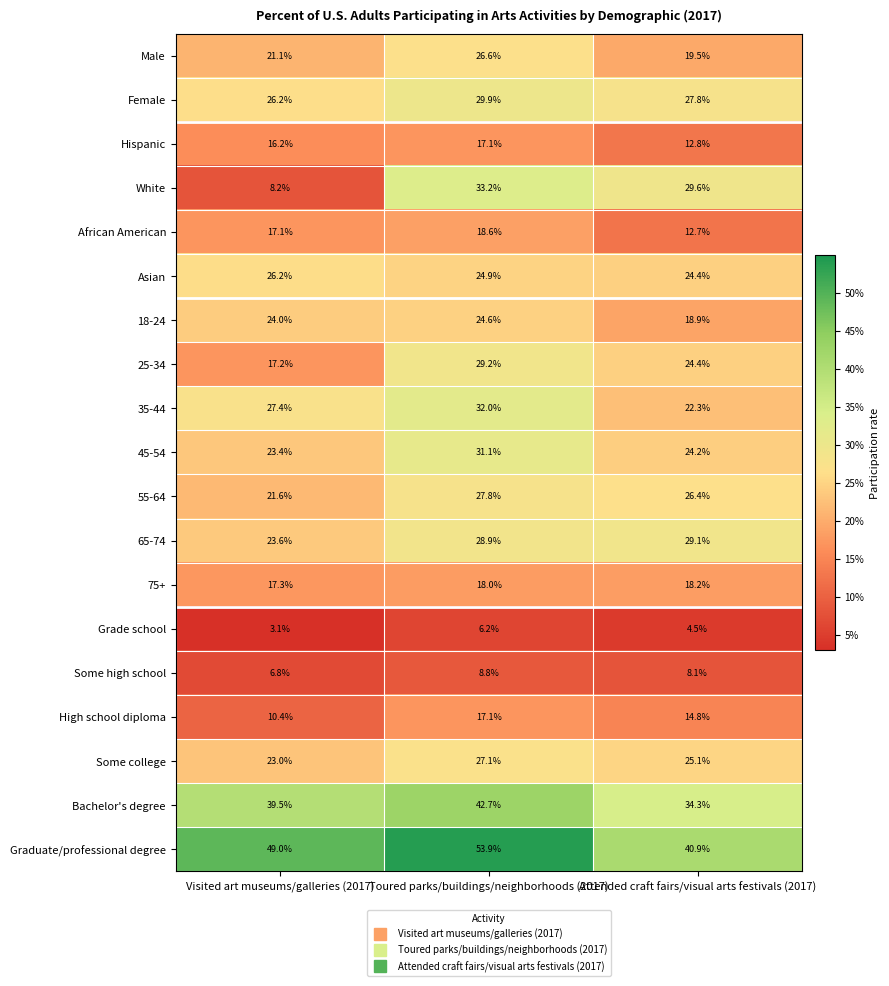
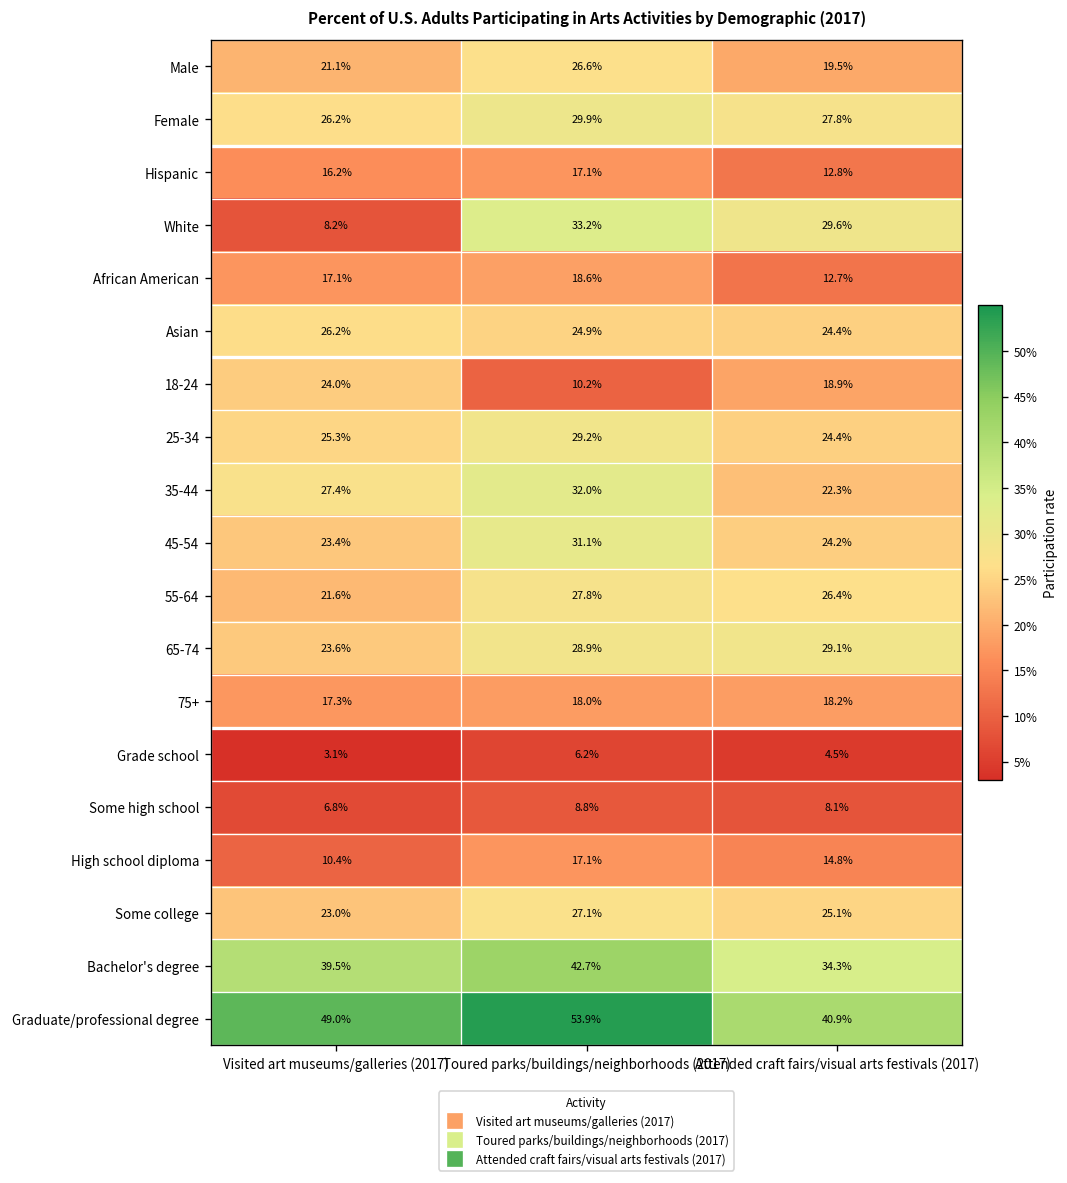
18-24, Toured parks/buildings/neighborhoods (2017): 24.6% -> 10.2%
25-34, Visited art museums/galleries (2017): 17.2% -> 25.3%
